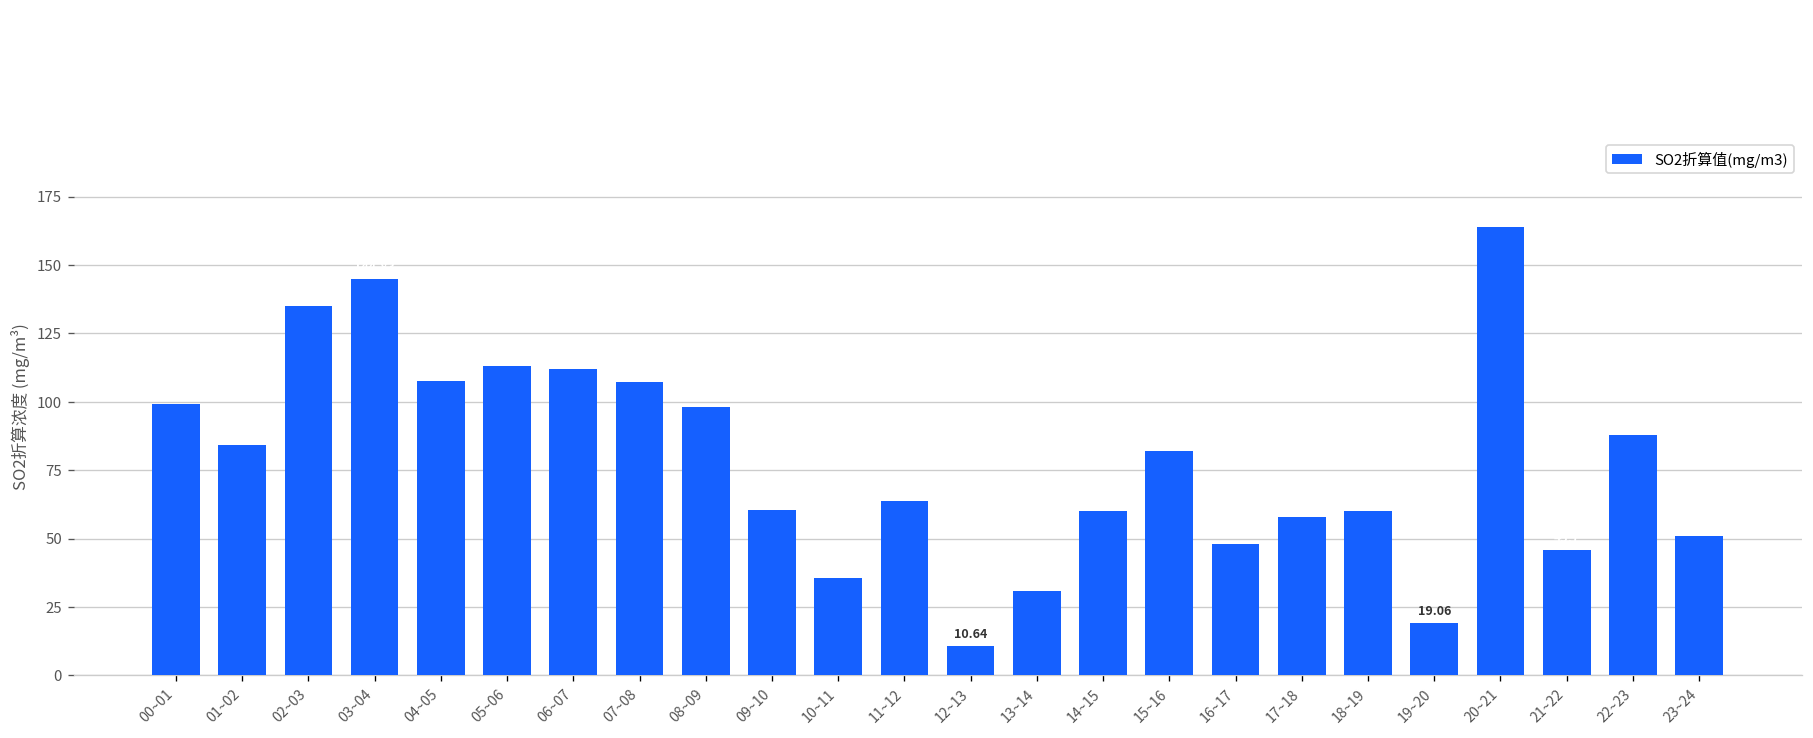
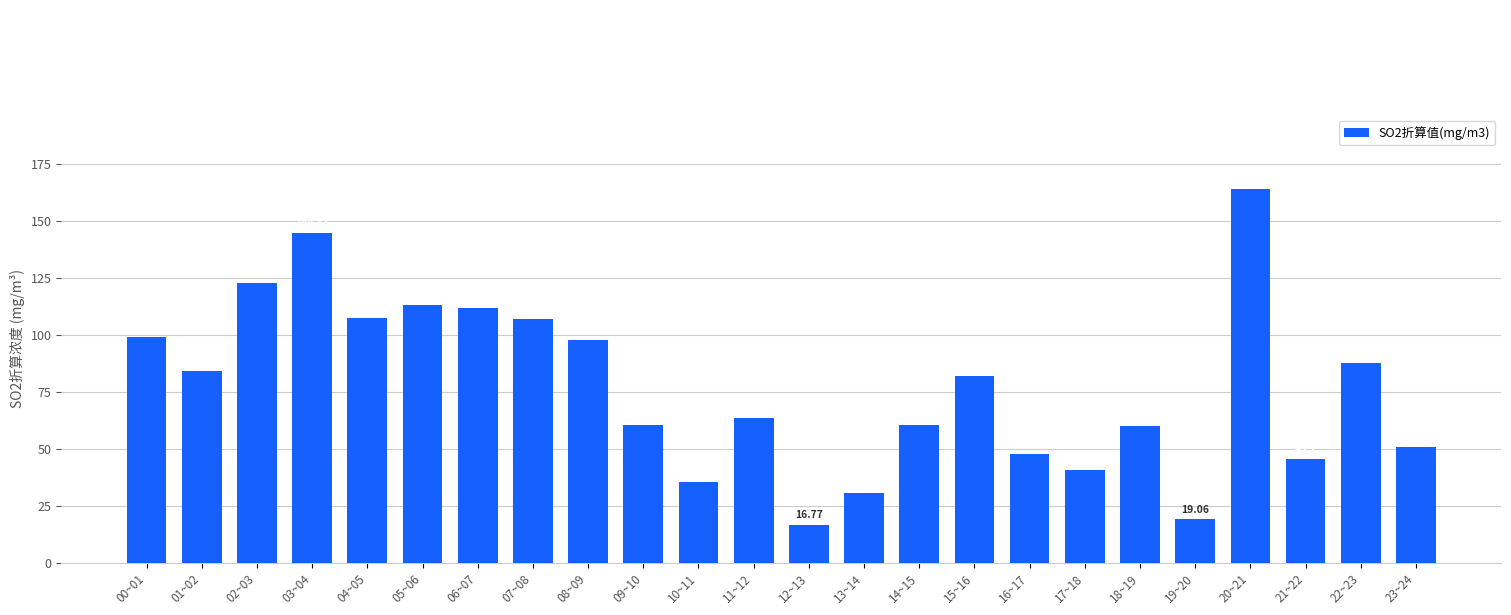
02~03: 135 -> 123
12~13: 10.64 -> 16.77
17~18: 58 -> 41
